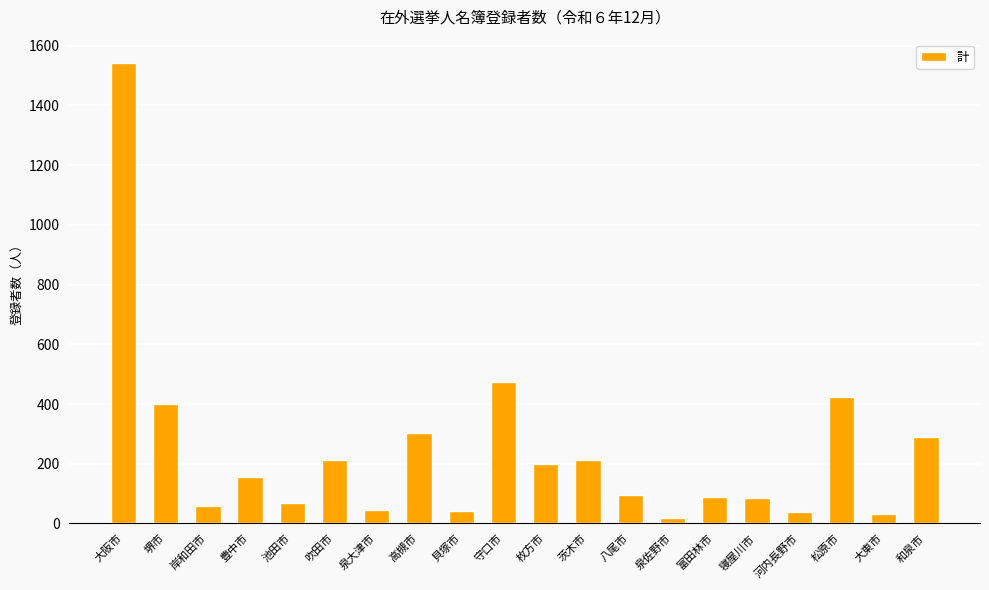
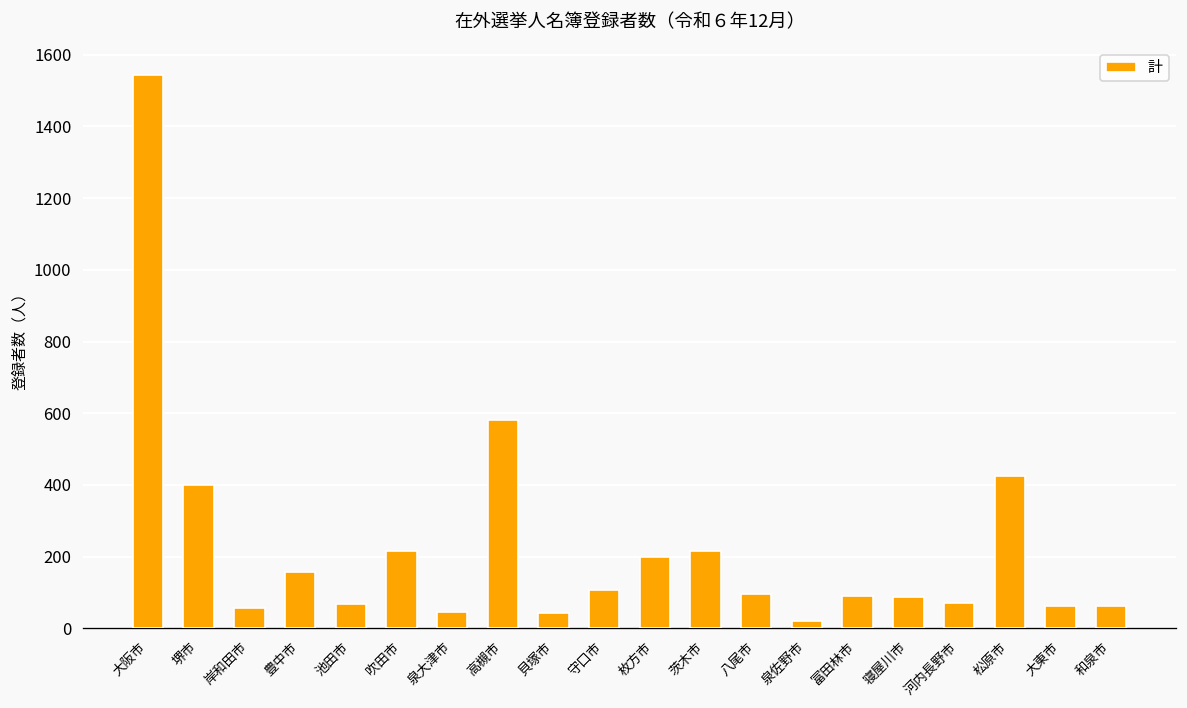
高槻市: 300 -> 580
守口市: 470 -> 110
河内長野市: 40 -> 70
大東市: 30 -> 60
和泉市: 290 -> 60
